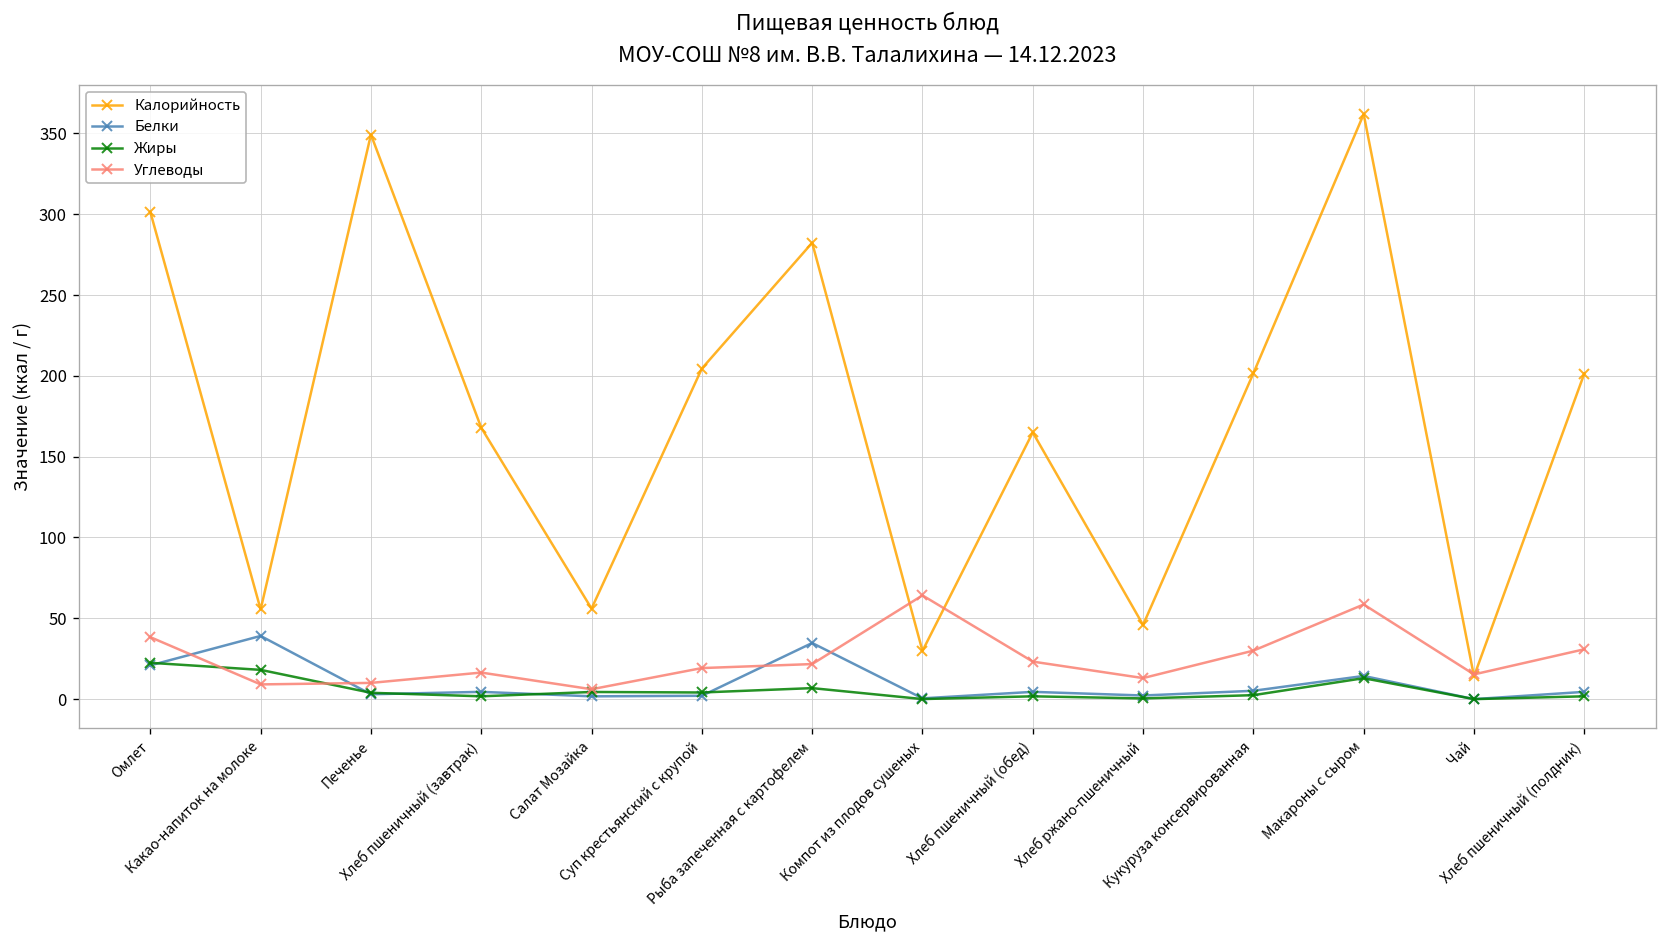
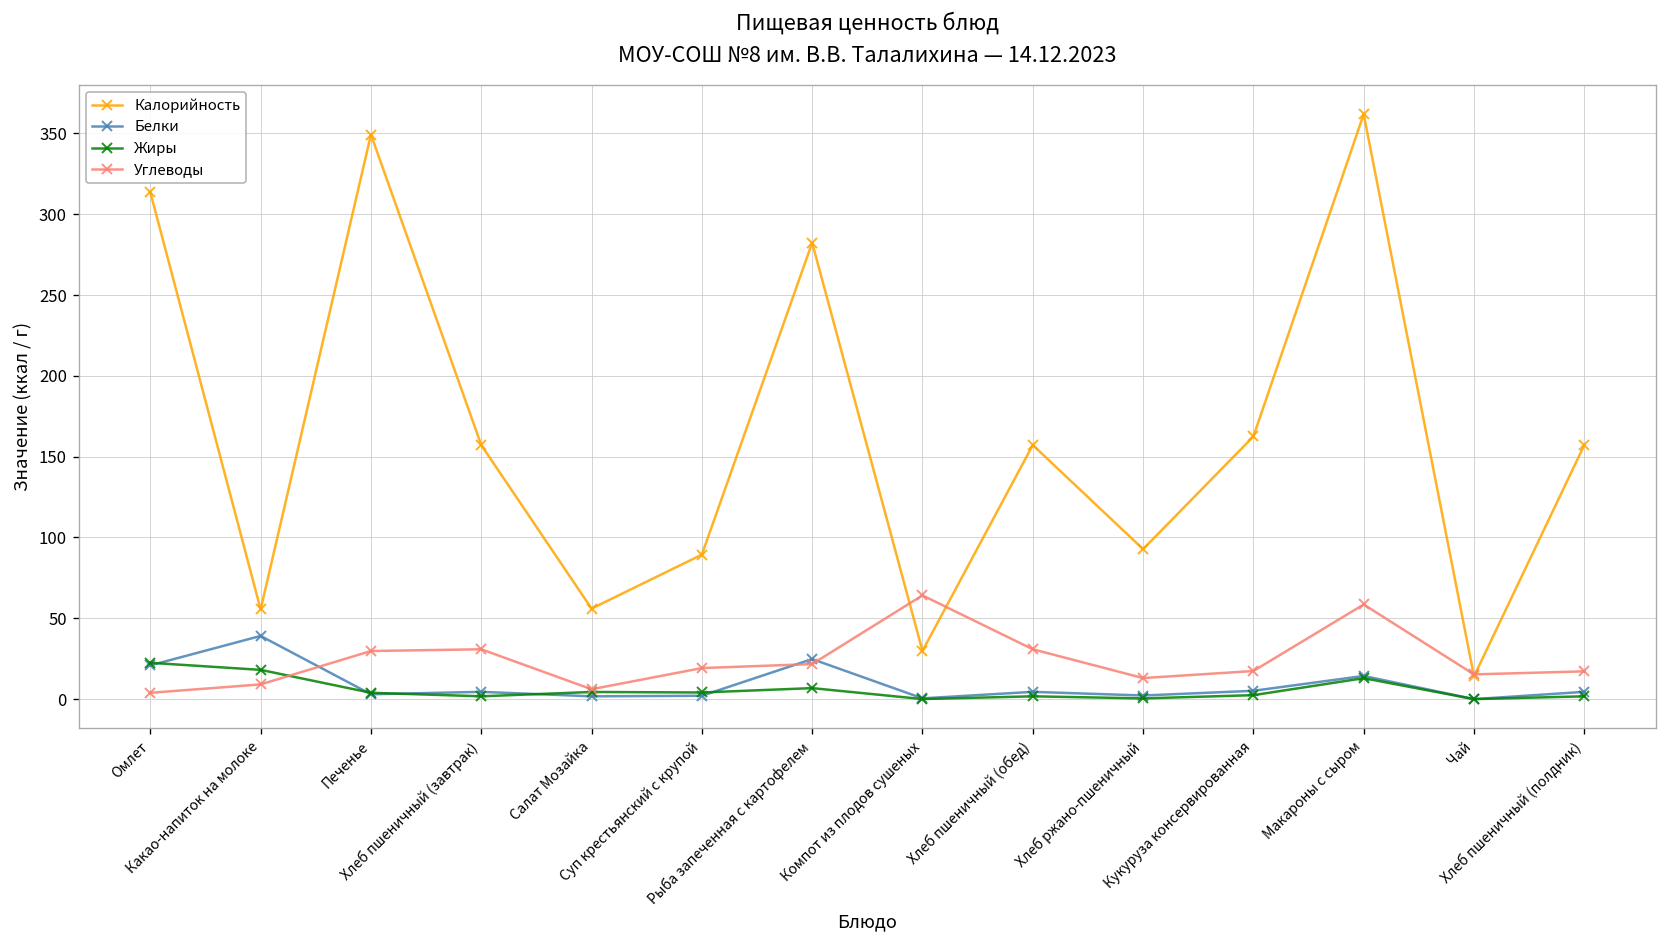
Калорийность, Омлет: 301 -> 314
Углеводы, Омлет: 38 -> 4
Углеводы, Печенье: 10 -> 30
Калорийность, Хлеб пшеничный (завтрак): 168 -> 157
Углеводы, Хлеб пшеничный (завтрак): 16 -> 31
Калорийность, Суп крестьянский с крупой: 205 -> 89
Белки, Рыба запеченная с картофелем: 35 -> 25
Калорийность, Хлеб пшеничный (обед): 165 -> 157
Углеводы, Хлеб пшеничный (обед): 23 -> 31
Калорийность, Хлеб ржано-пшеничный: 46 -> 93
Калорийность, Кукуруза консервированная: 202 -> 163
Углеводы, Кукуруза консервированная: 30 -> 17
Калорийность, Хлеб пшеничный (полдник): 201 -> 157
Углеводы, Хлеб пшеничный (полдник): 31 -> 17
